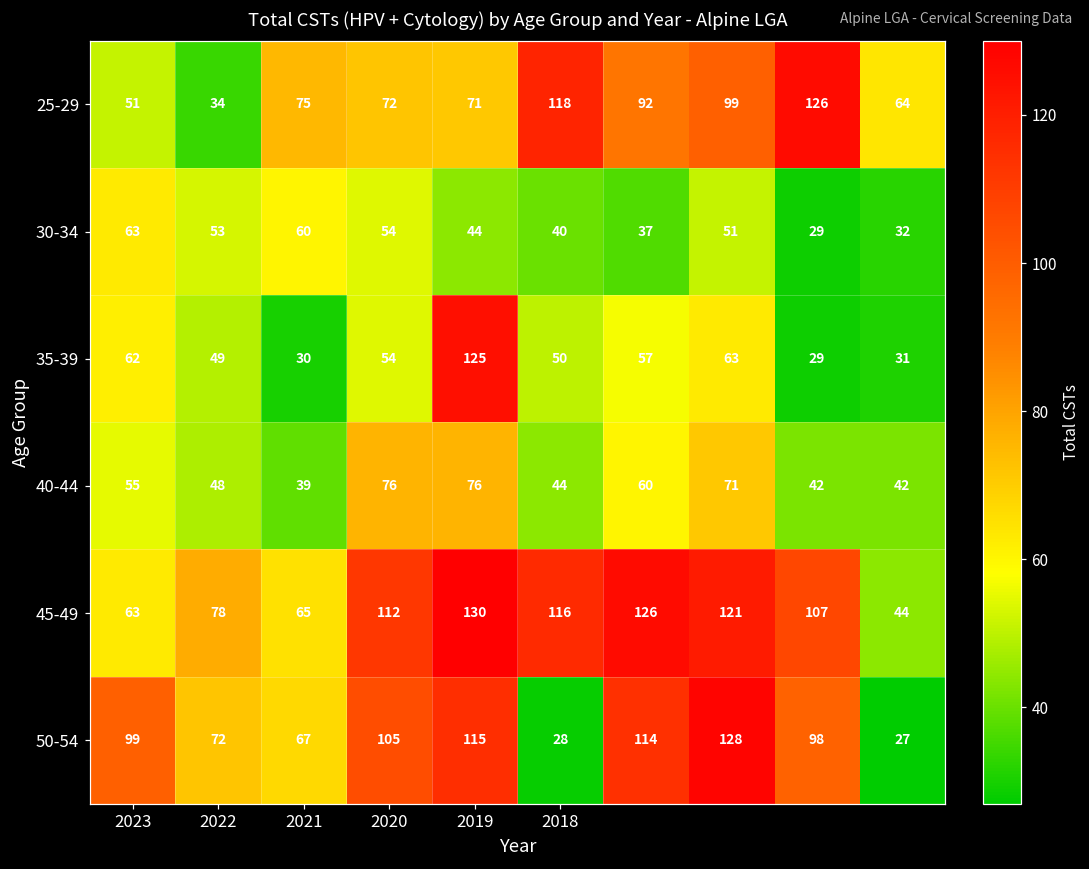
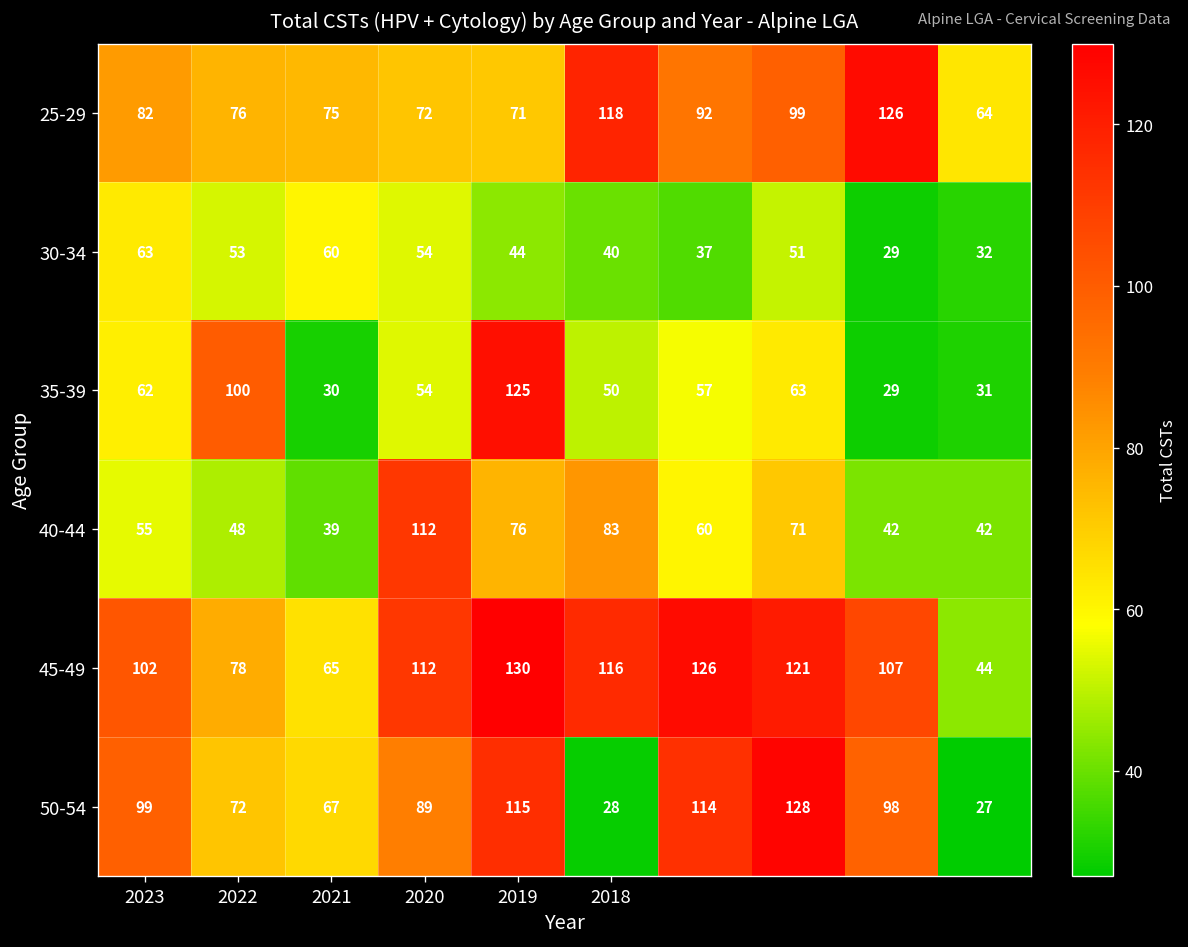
25-29, 2023: 51 -> 82
25-29, 2022: 34 -> 76
35-39, 2022: 49 -> 100
40-44, 2020: 76 -> 112
40-44, 2018: 44 -> 83
45-49, 2023: 63 -> 102
50-54, 2020: 105 -> 89
